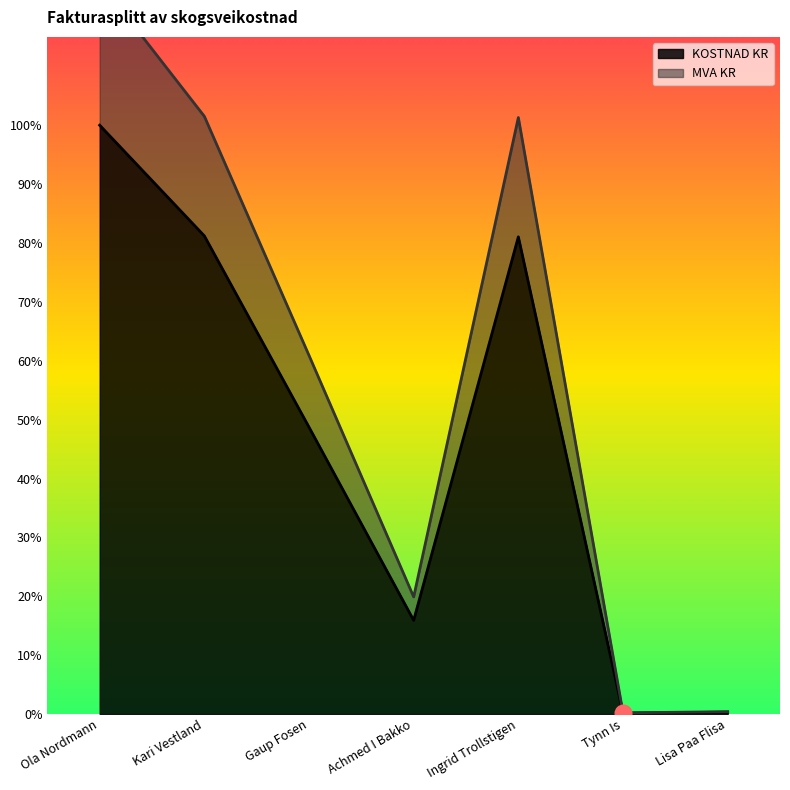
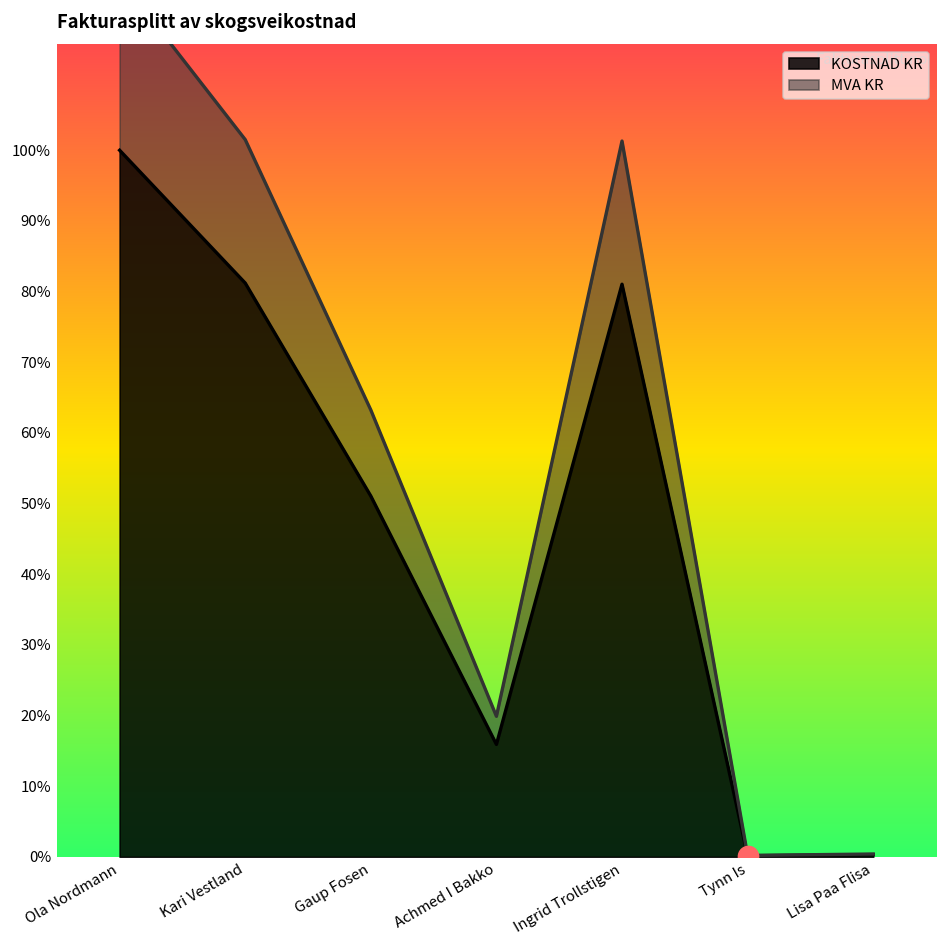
KOSTNAD KR, Gaup Fosen: 49% -> 51%
